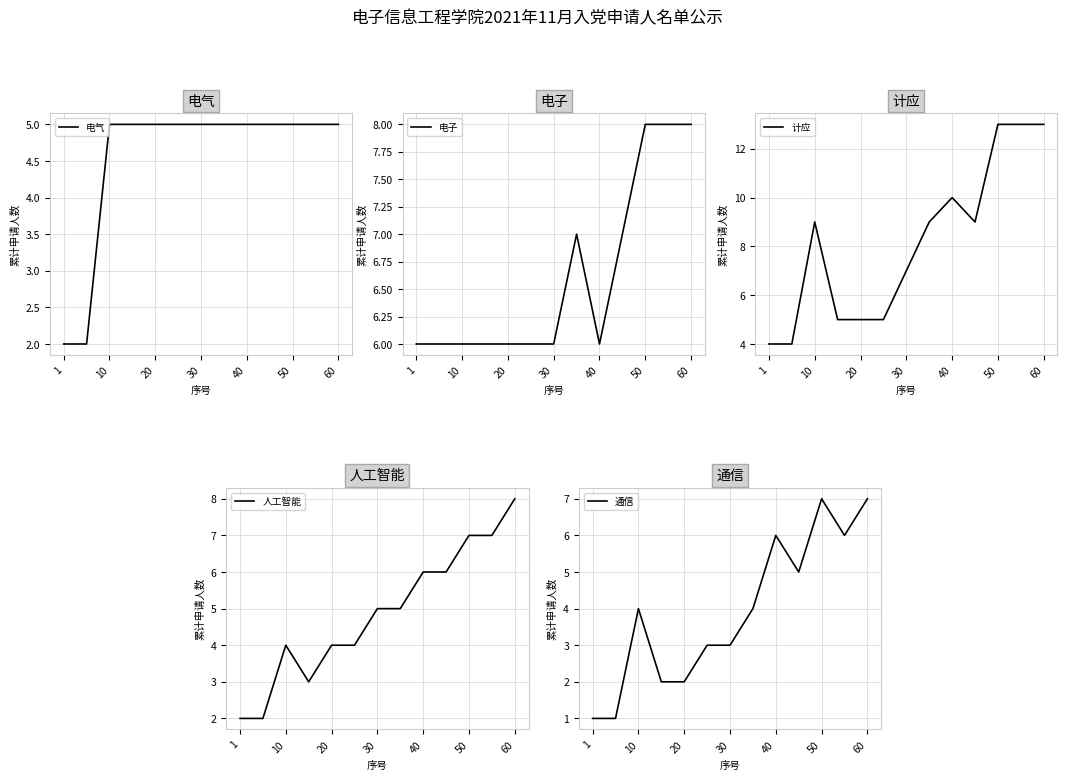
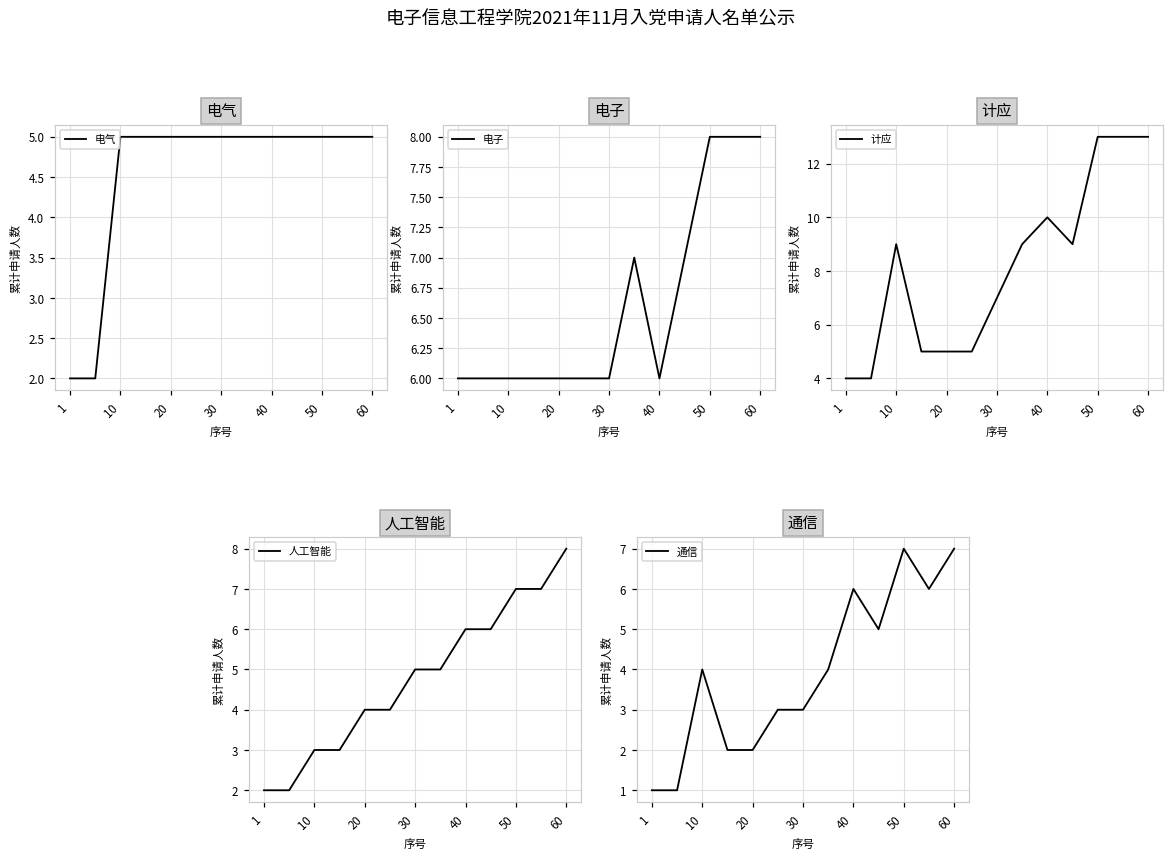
人工智能, 10: 4 -> 3
